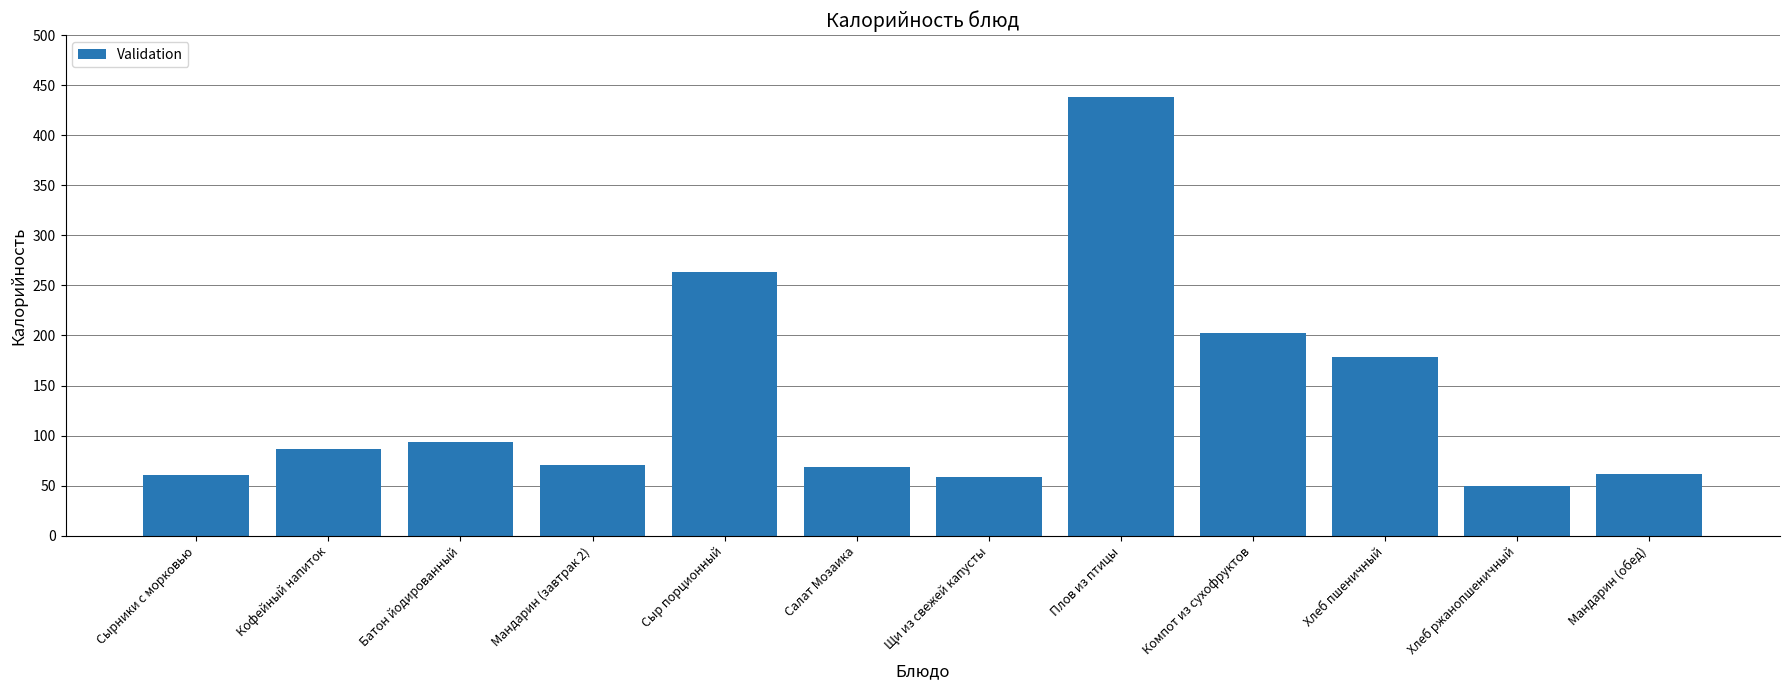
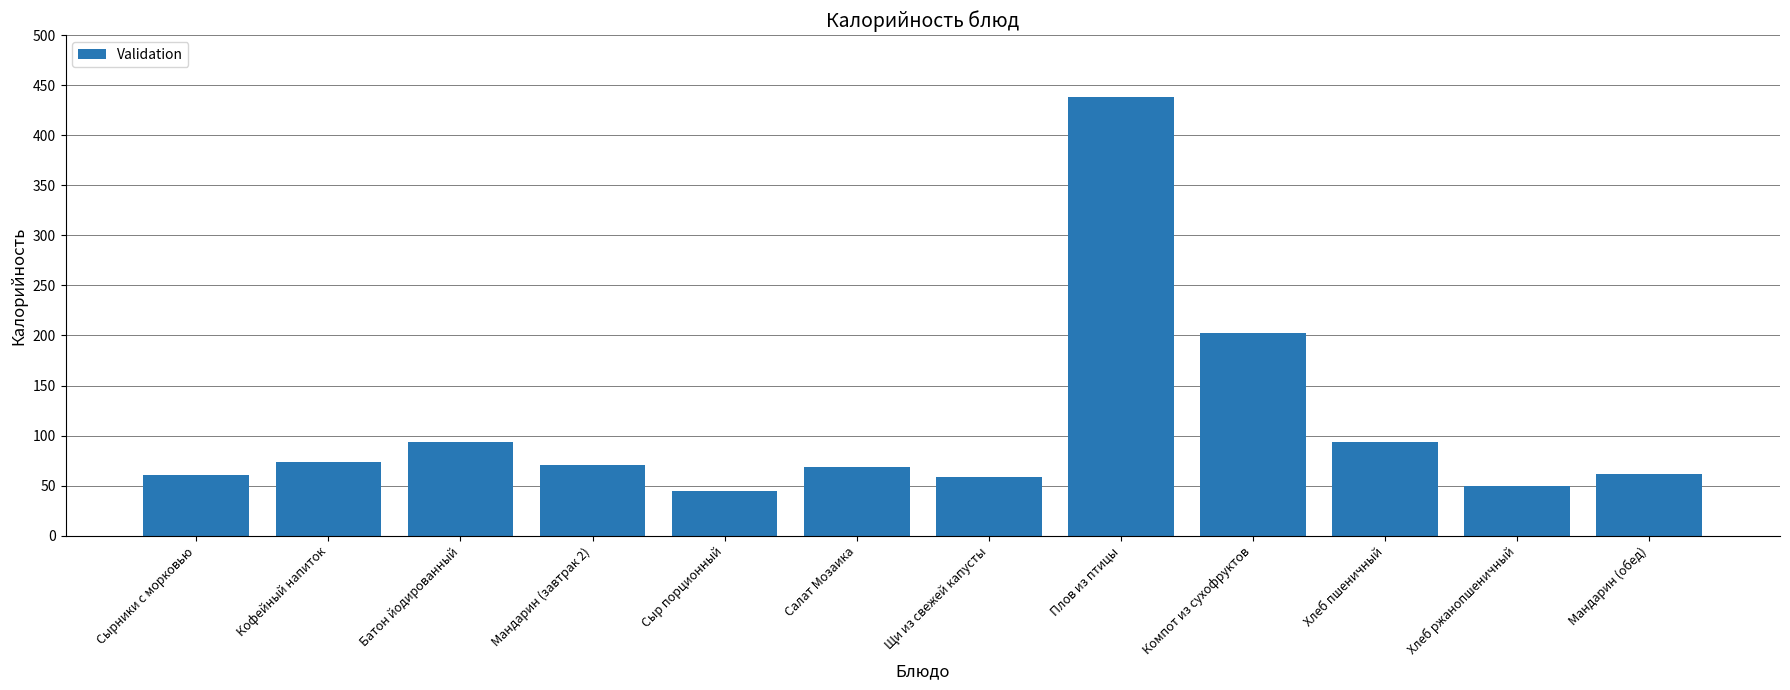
Кофейный напиток: 86 -> 73
Сыр порционный: 263 -> 45
Хлеб пшеничный: 178 -> 94
